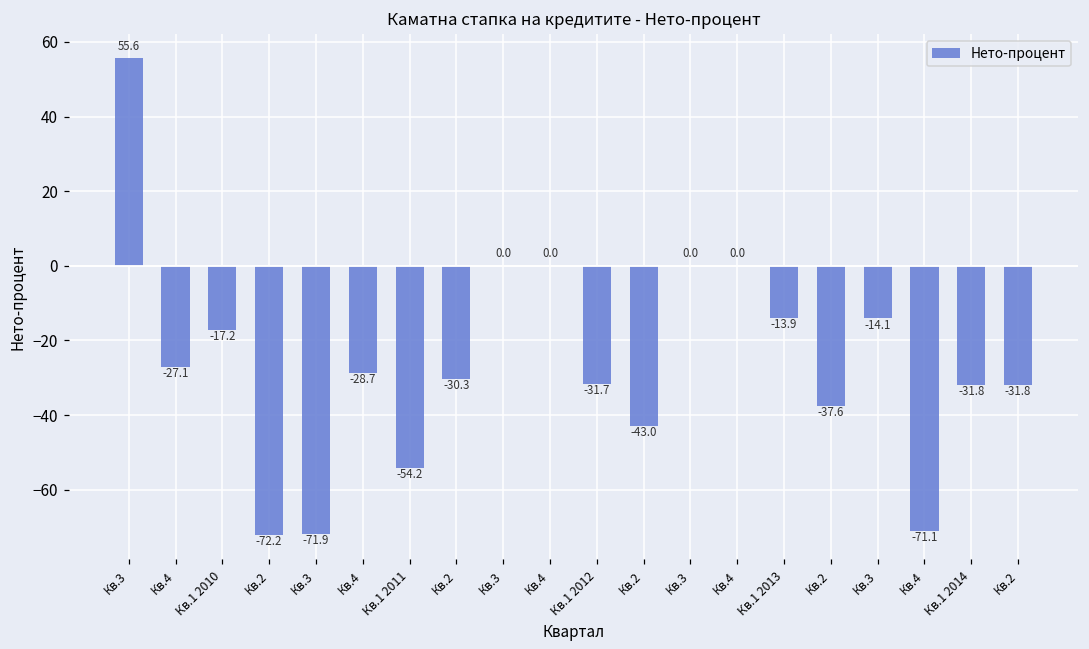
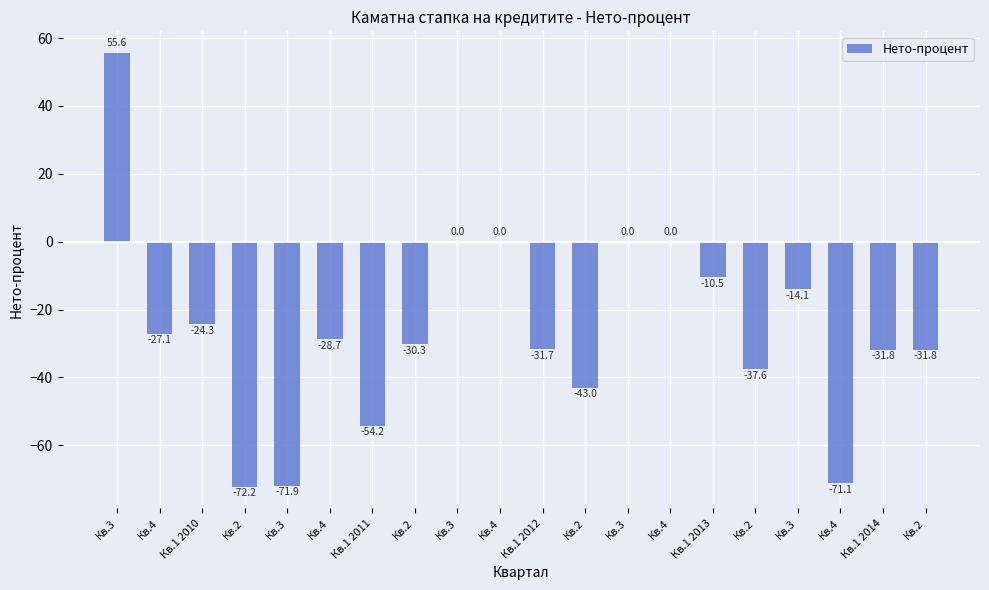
Кв.1 2010: -17.2 -> -24.3
Кв.1 2013: -13.9 -> -10.5
